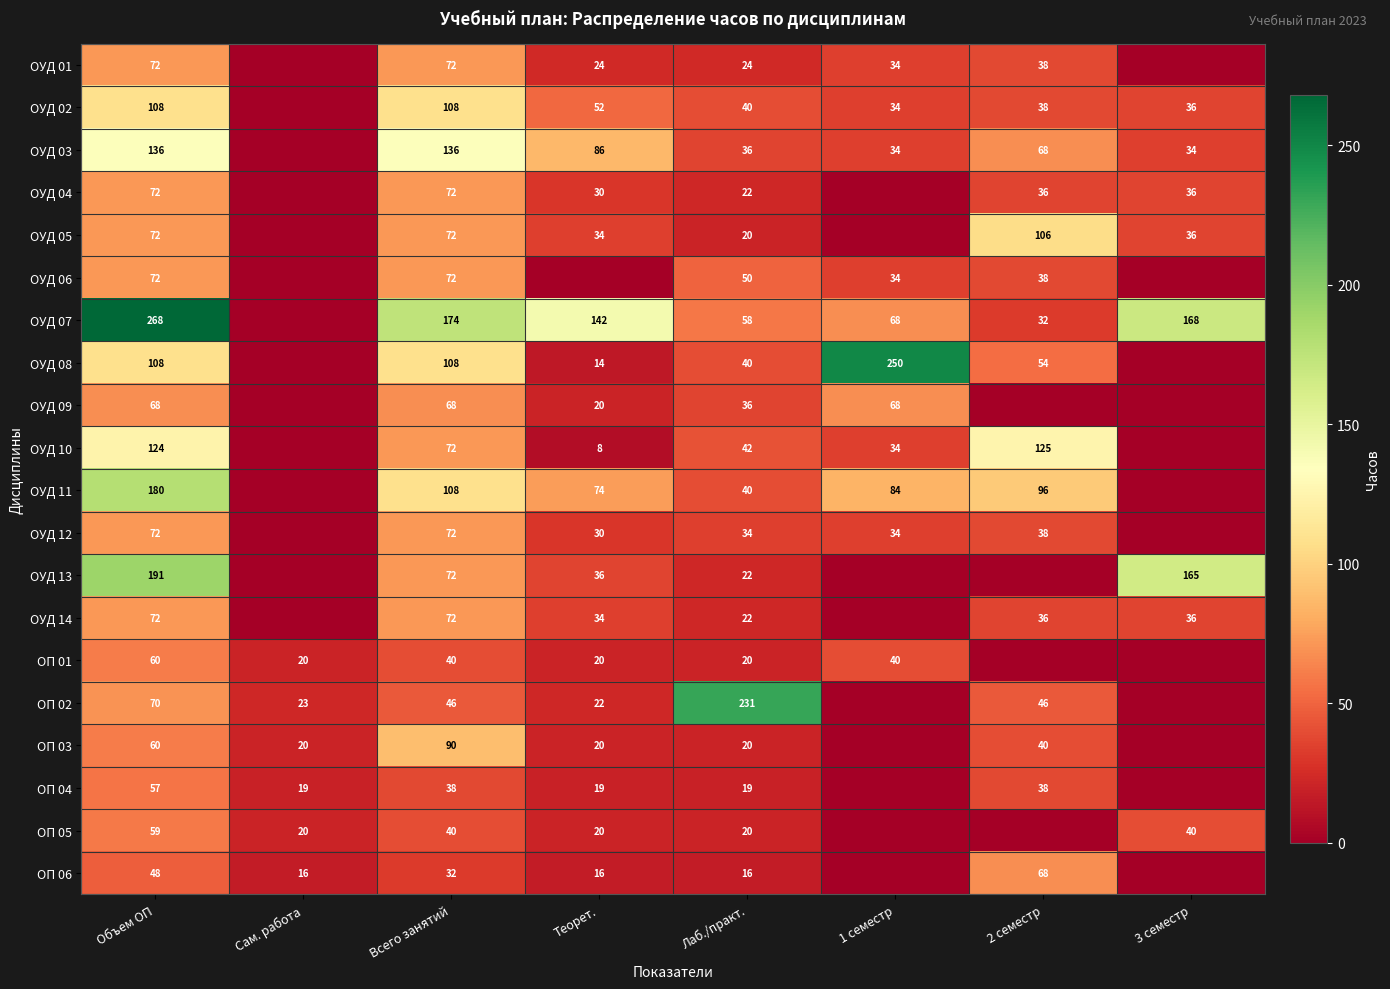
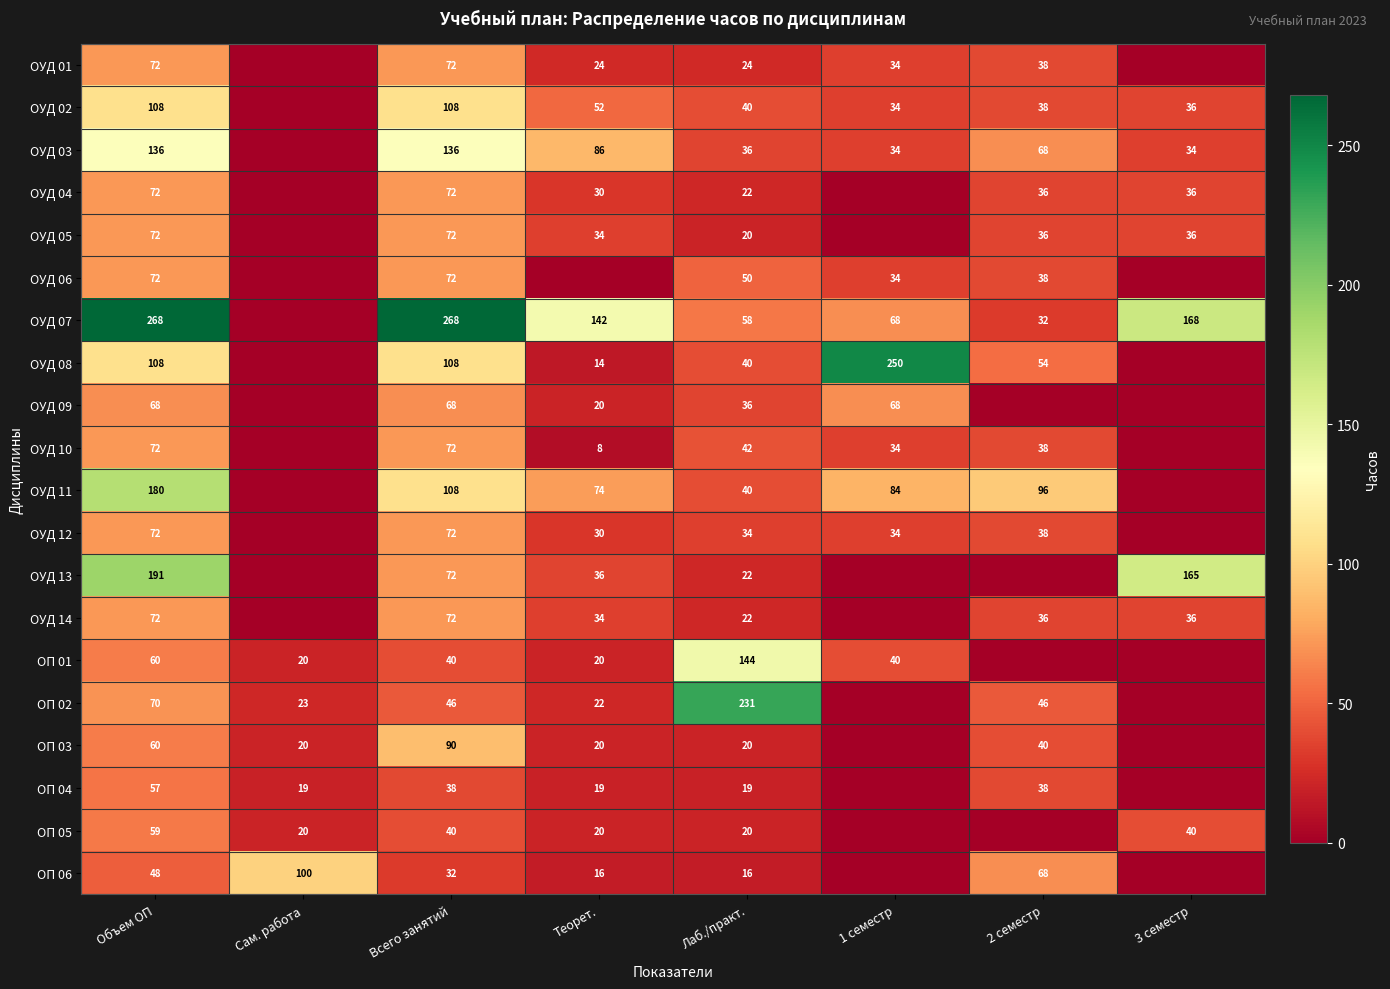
ОУД 05, 2 семестр: 106 -> 36
ОУД 07, Всего занятий: 174 -> 268
ОУД 10, Объем ОП: 124 -> 72
ОУД 10, 2 семестр: 125 -> 38
ОП 01, Лаб./практ.: 20 -> 144
ОП 06, Сам. работа: 16 -> 100
